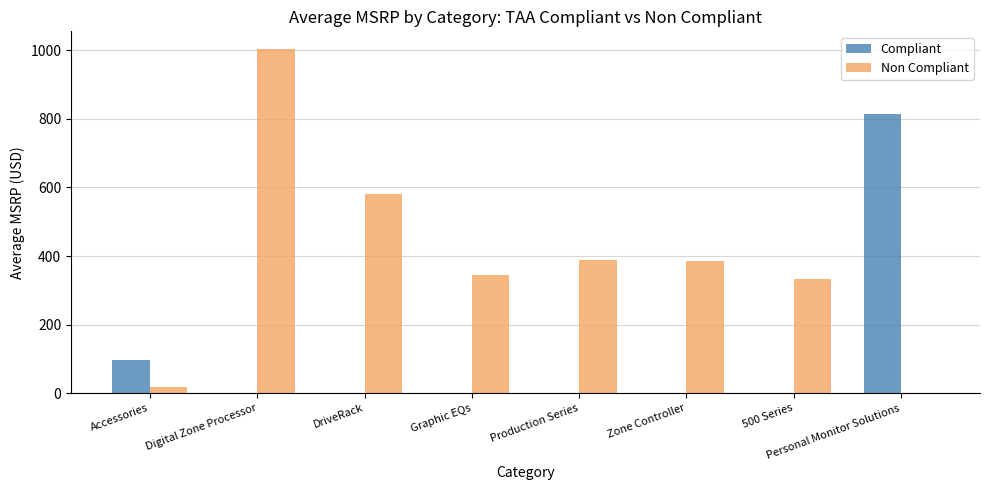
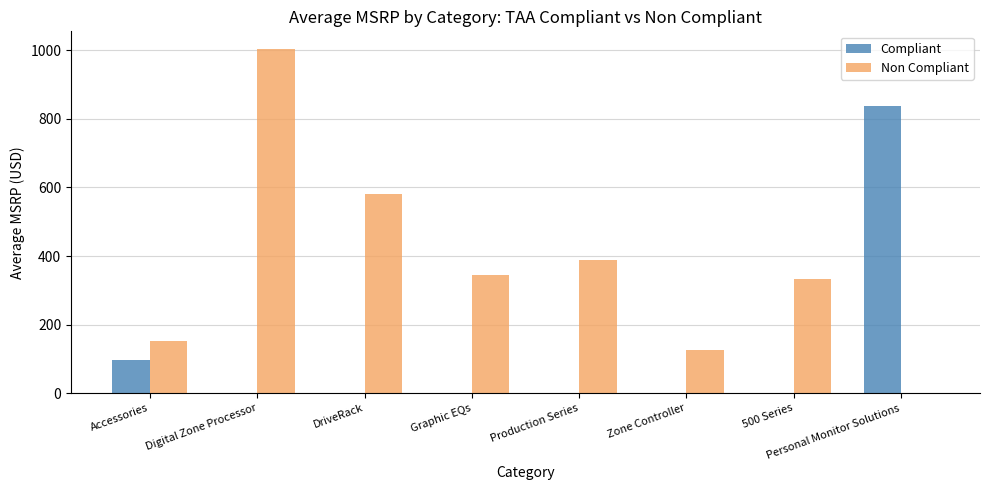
Non Compliant, Accessories: 20 -> 150
Non Compliant, Zone Controller: 380 -> 120
Compliant, Personal Monitor Solutions: 810 -> 840
